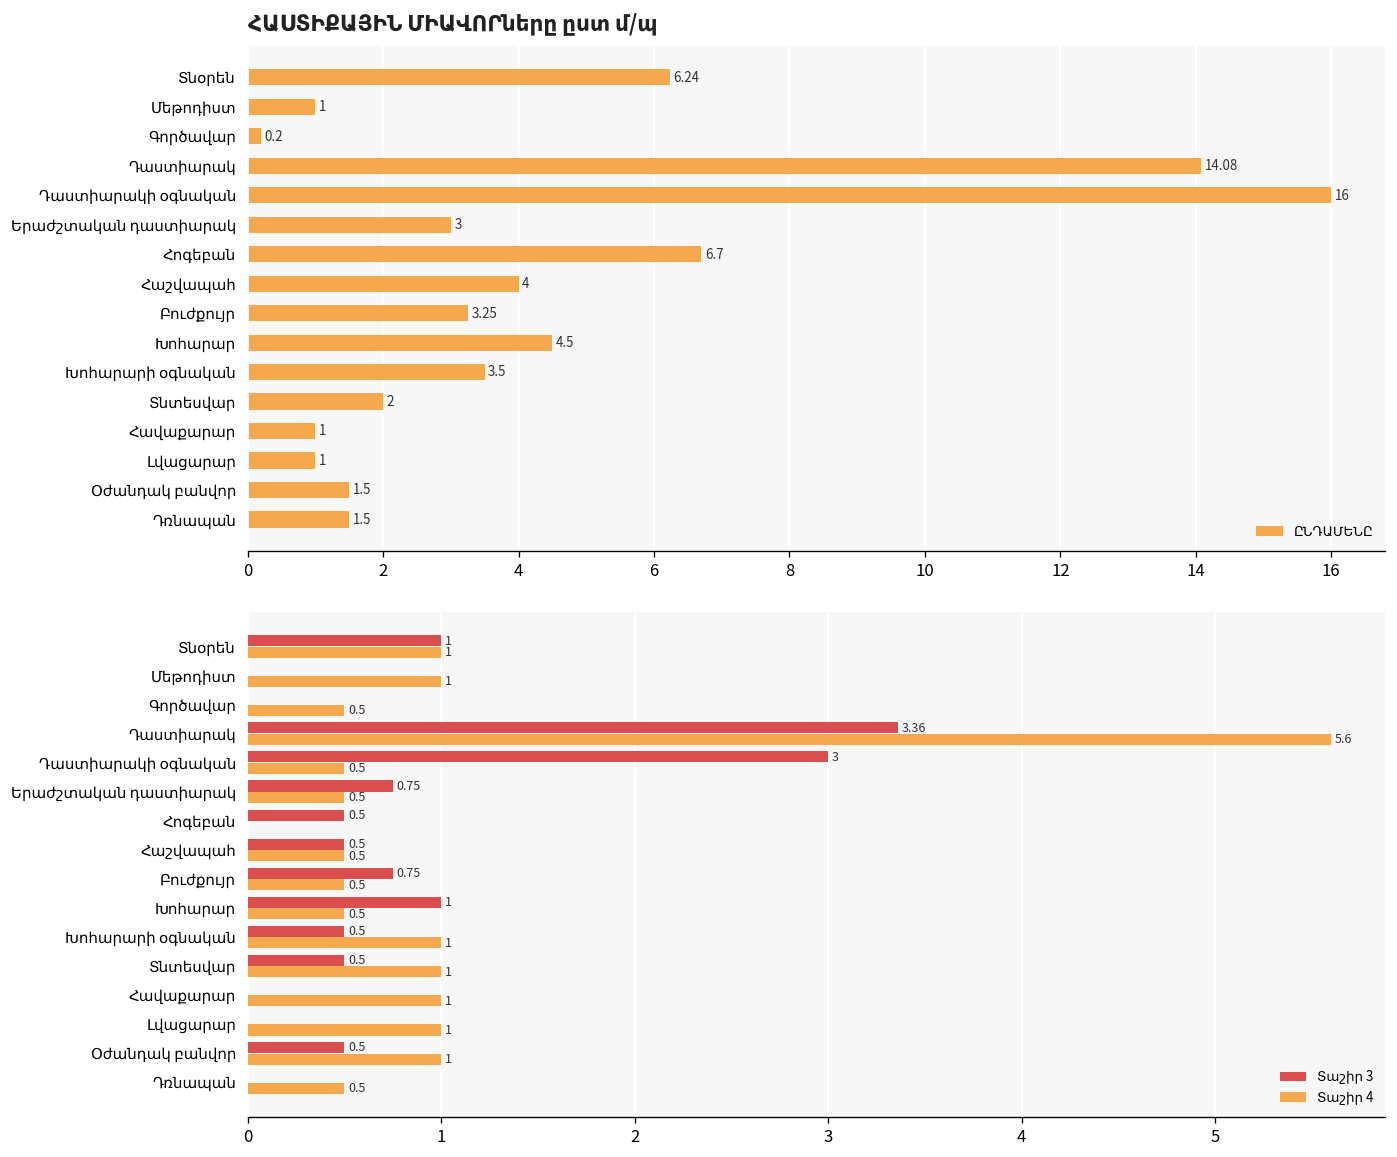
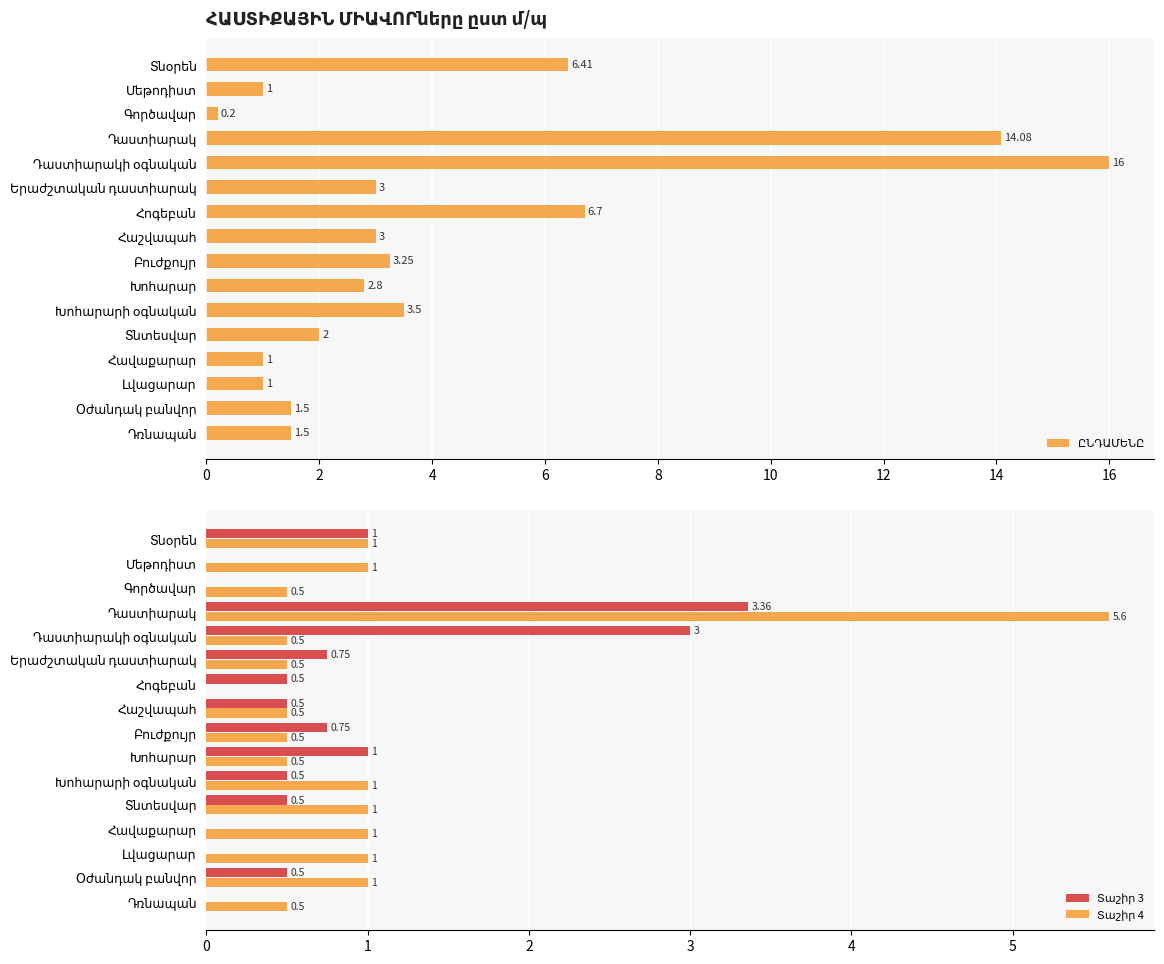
ՀԱՍՏԻՔԱՅԻՆ ՄԻԱՎՈՐները ըստ մ/պ, Տնօրեն: 6.24 -> 6.41
ՀԱՍՏԻՔԱՅԻՆ ՄԻԱՎՈՐները ըստ մ/պ, Հաշվապահ: 4 -> 3
ՀԱՍՏԻՔԱՅԻՆ ՄԻԱՎՈՐները ըստ մ/պ, Խոհարար: 4.5 -> 2.8
